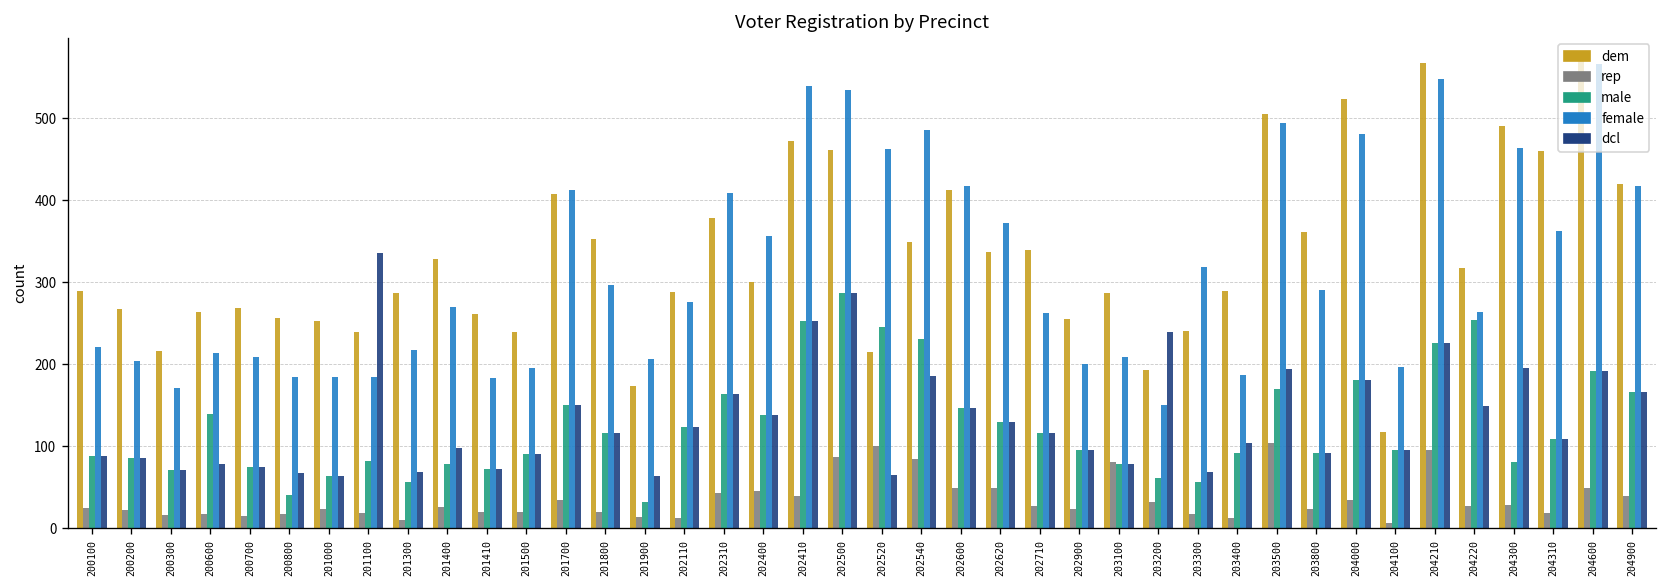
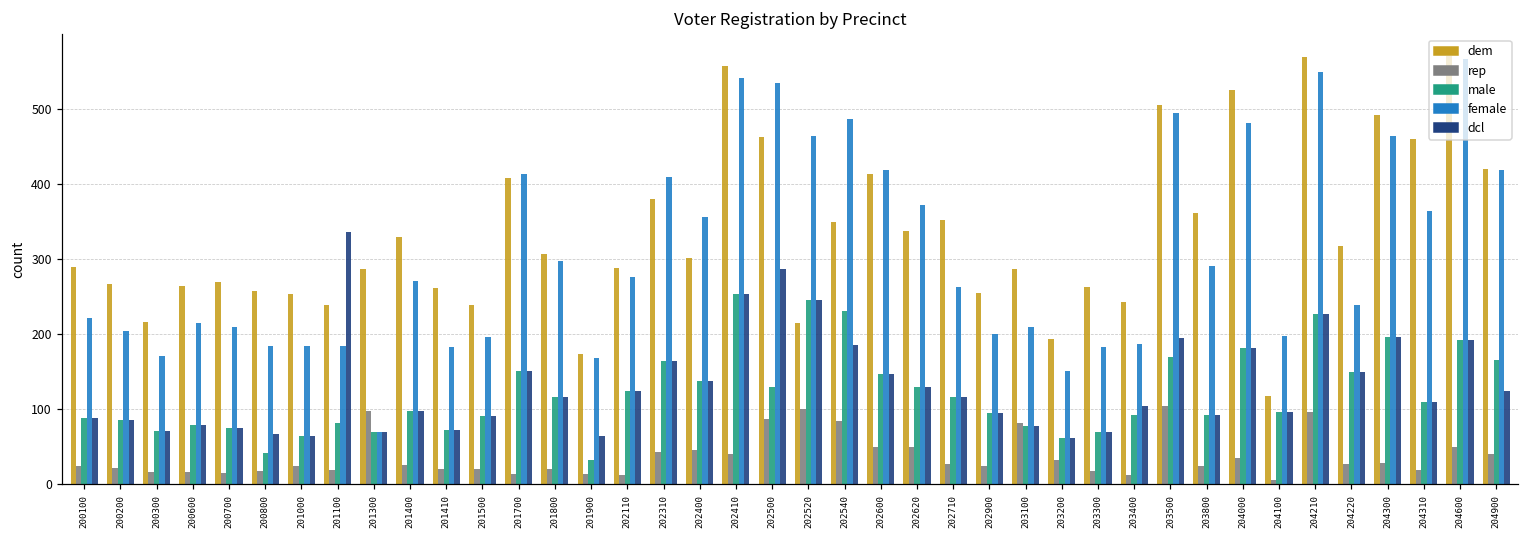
male, 200600: 140 -> 80
rep, 201300: 10 -> 100
male, 201300: 60 -> 70
female, 201300: 220 -> 70
male, 201400: 80 -> 100
rep, 201700: 40 -> 10
dem, 201800: 350 -> 310
female, 201900: 210 -> 170
dem, 202410: 470 -> 560
male, 202500: 290 -> 130
dcl, 202520: 70 -> 250
dem, 202710: 340 -> 350
dcl, 203200: 240 -> 60
dem, 203300: 240 -> 260
male, 203300: 60 -> 70
female, 203300: 320 -> 180
dem, 203400: 290 -> 240
male, 204220: 250 -> 150
female, 204220: 260 -> 240
male, 204300: 80 -> 200
dcl, 204900: 170 -> 120
